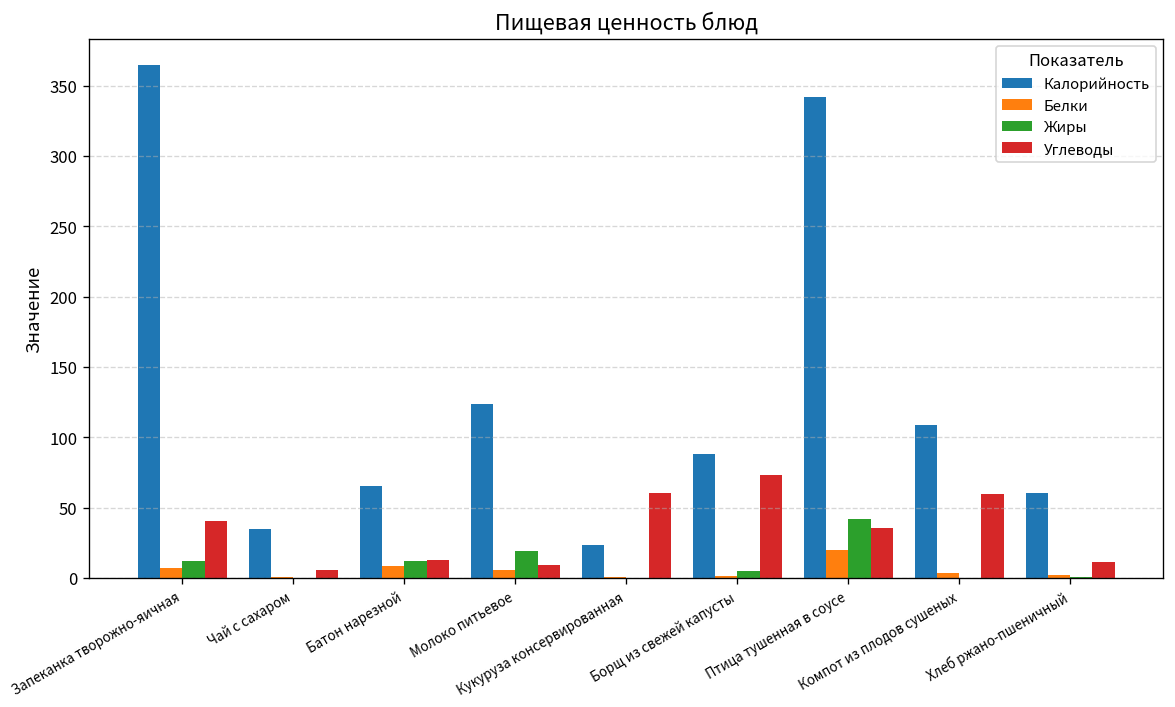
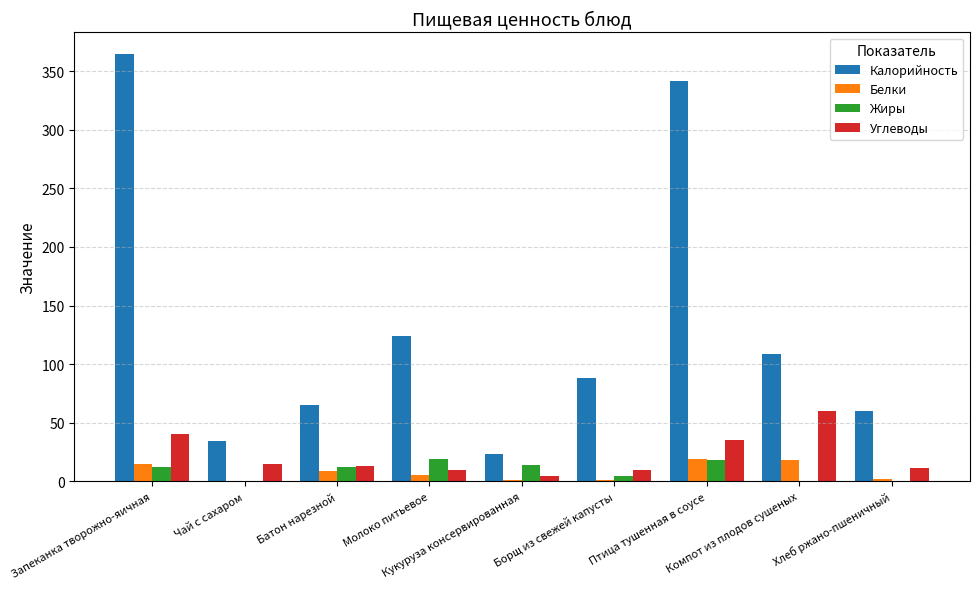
Белки, Запеканка творожно-яичная: 7 -> 15
Углеводы, Чай с сахаром: 6 -> 15
Жиры, Кукуруза консервированная: 0 -> 14
Углеводы, Кукуруза консервированная: 60 -> 4
Углеводы, Борщ из свежей капусты: 74 -> 10
Жиры, Птица тушенная в соусе: 42 -> 19
Белки, Компот из плодов сушеных: 4 -> 18
